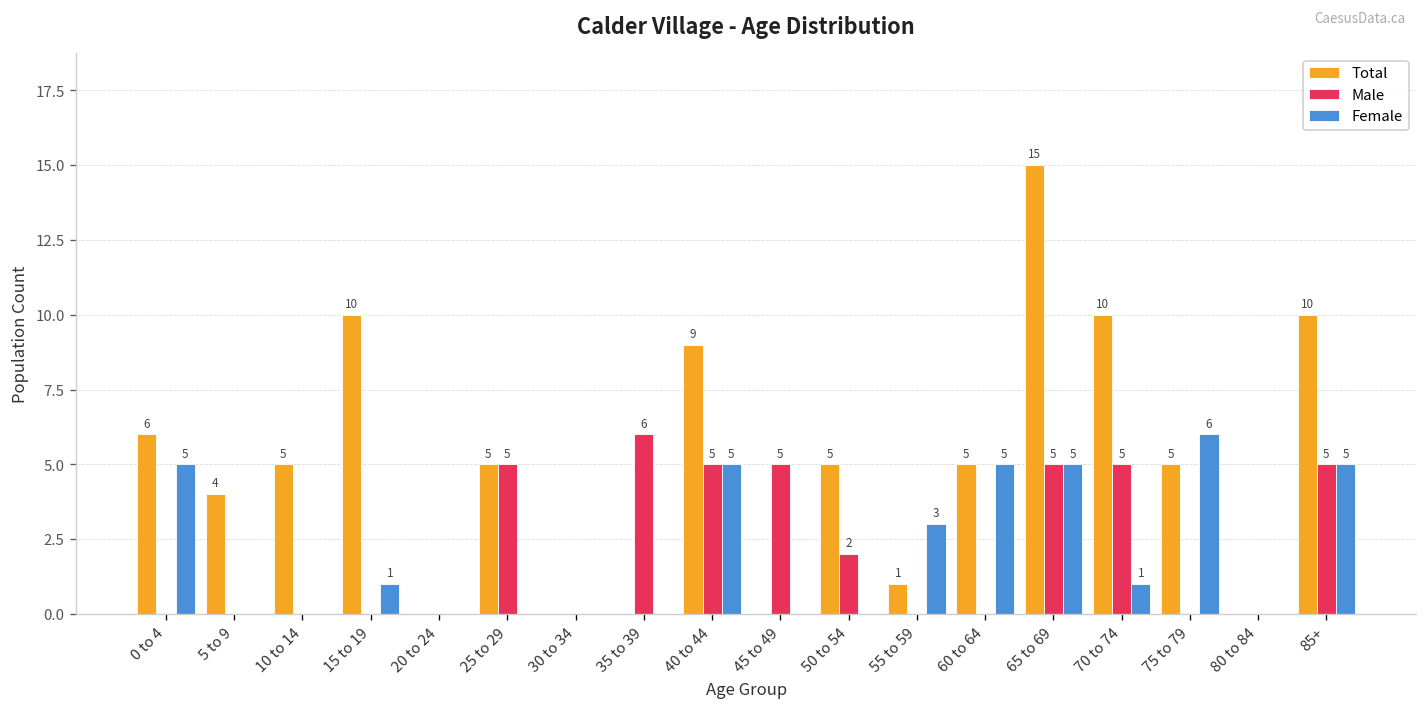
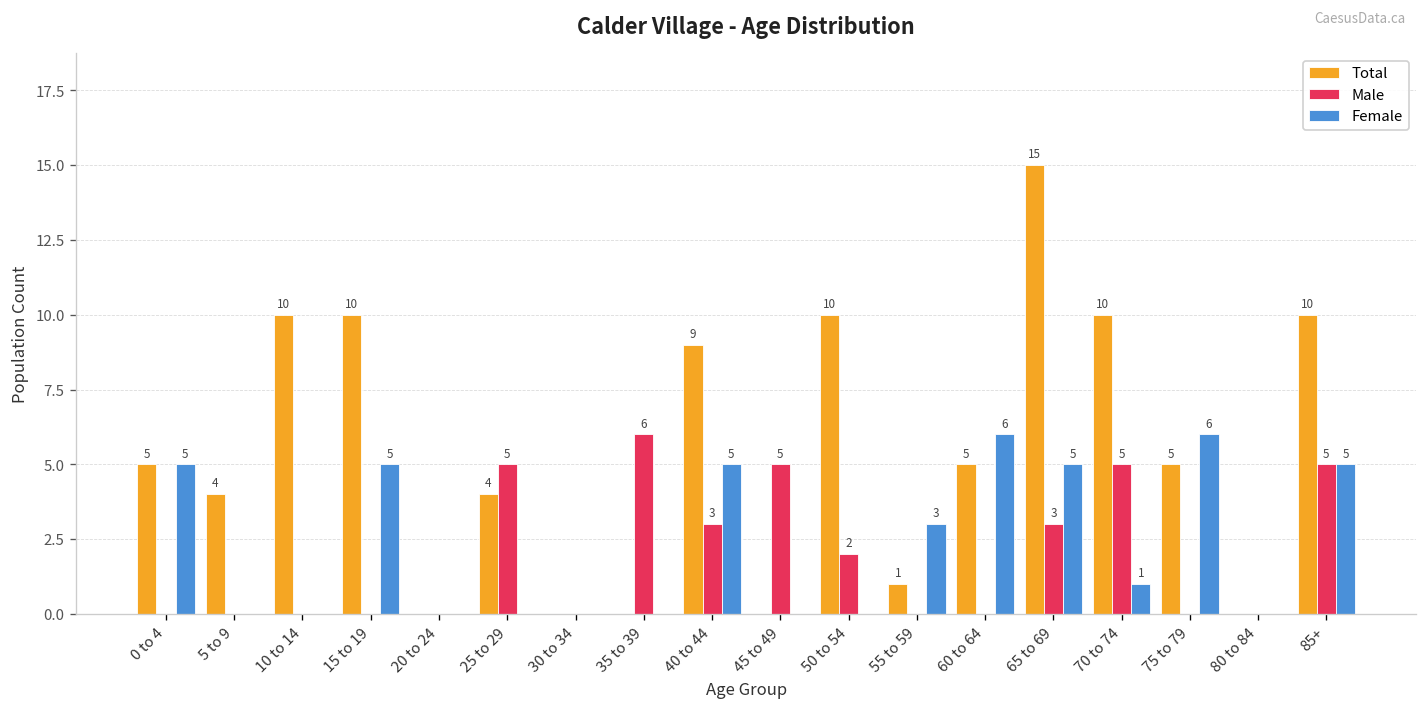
Total, 0 to 4: 6 -> 5
Total, 10 to 14: 5 -> 10
Female, 15 to 19: 1 -> 5
Total, 25 to 29: 5 -> 4
Male, 40 to 44: 5 -> 3
Total, 50 to 54: 5 -> 10
Female, 60 to 64: 5 -> 6
Male, 65 to 69: 5 -> 3
